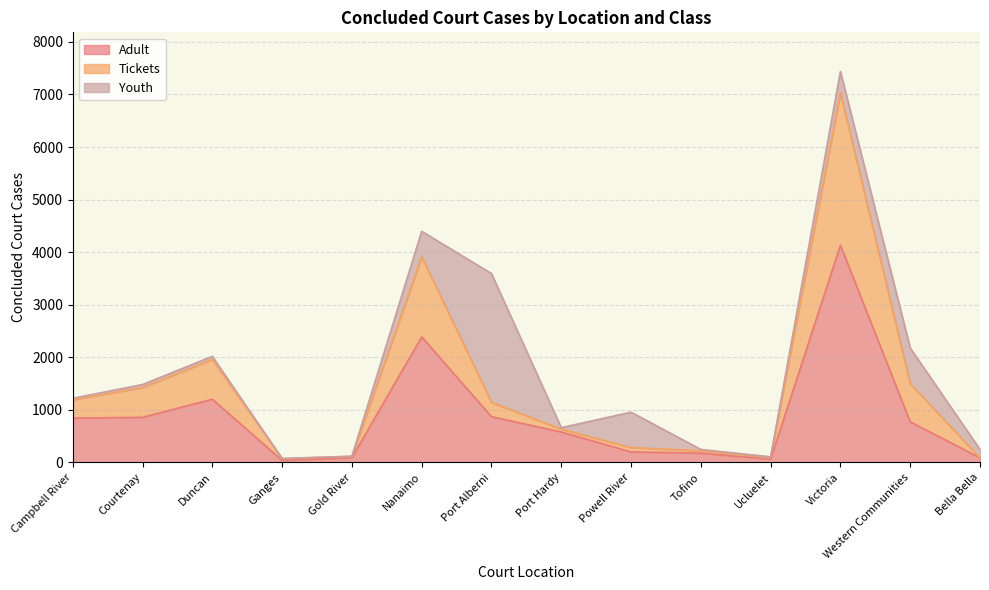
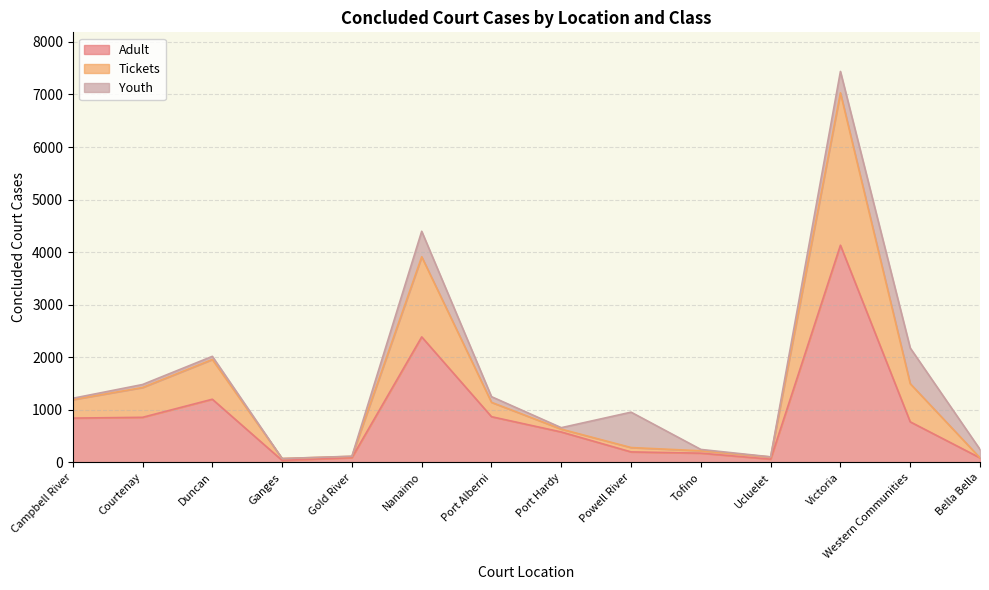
Youth, Port Alberni: 2500 -> 100
